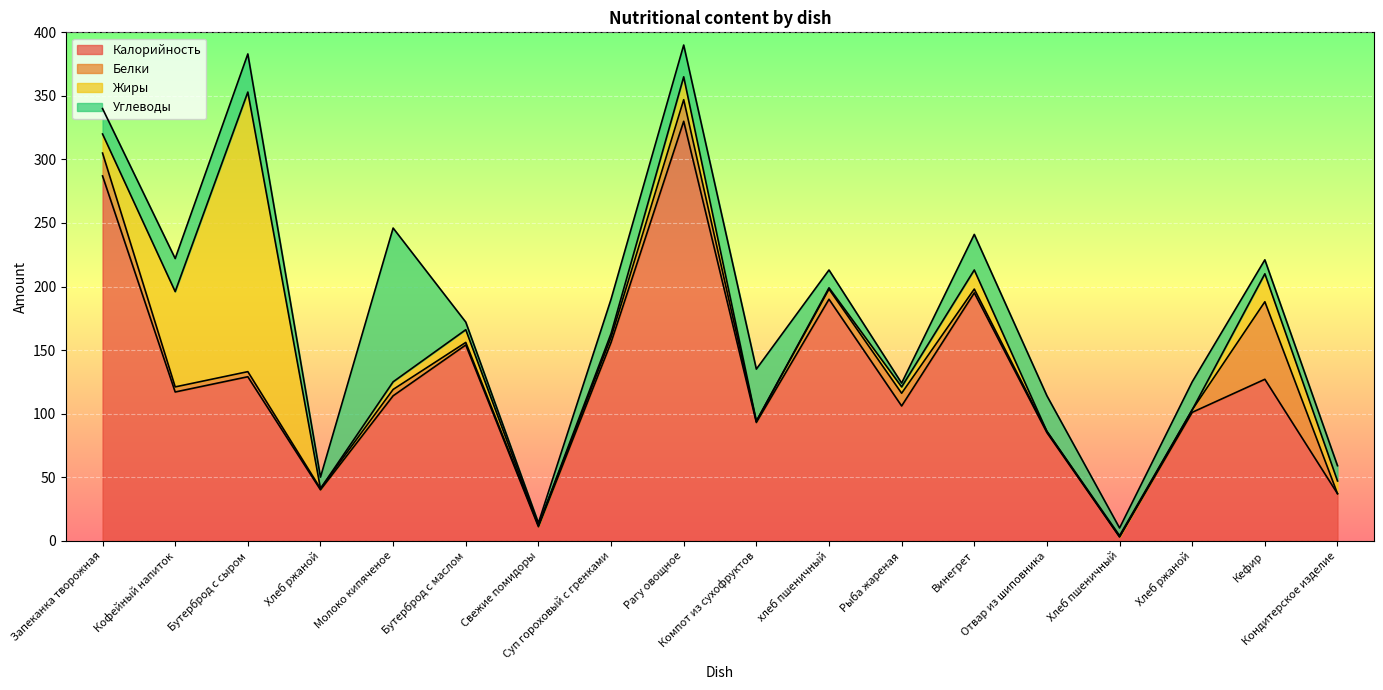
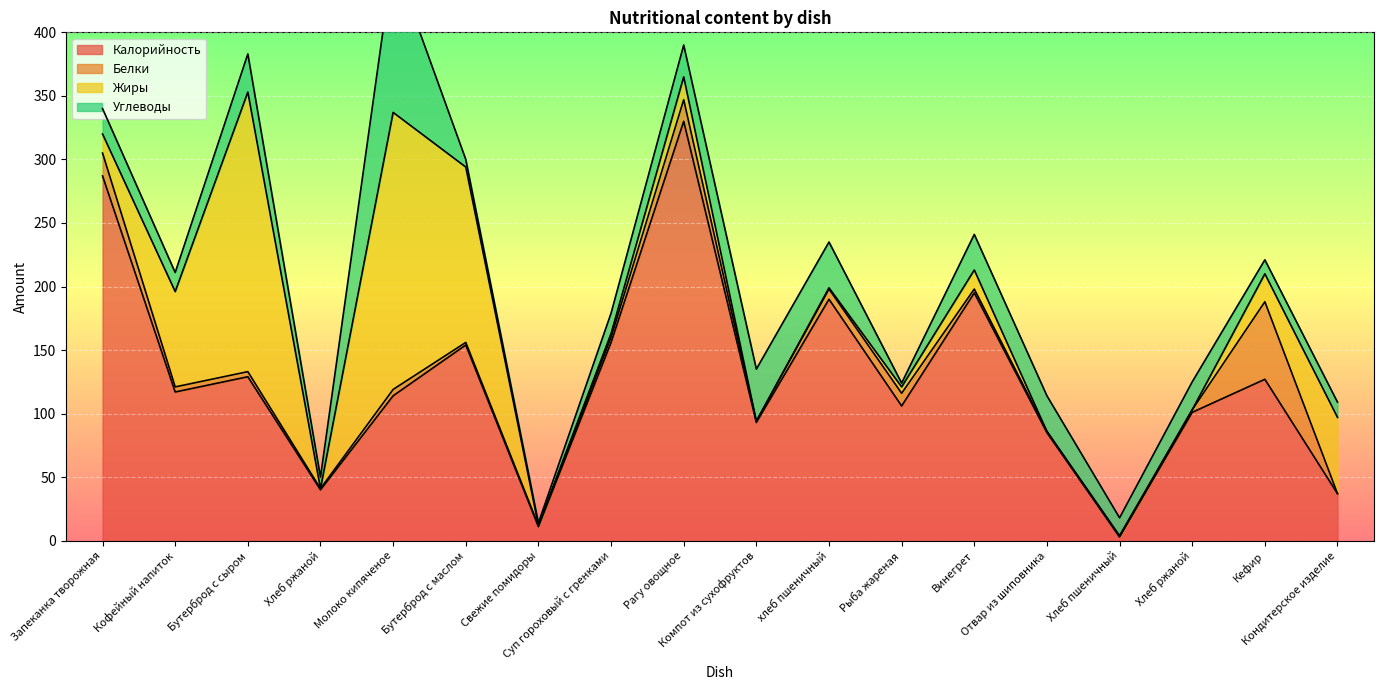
Углеводы, Кофейный напиток: 26 -> 15
Жиры, Молоко кипяченое: 6 -> 218
Жиры, Бутерброд с маслом: 10 -> 138
Углеводы, Суп гороховый с гренками: 27 -> 16
Углеводы, хлеб пшеничный: 14 -> 36
Углеводы, Хлеб пшеничный: 6 -> 14
Жиры, Кондитерское изделие: 10 -> 60
